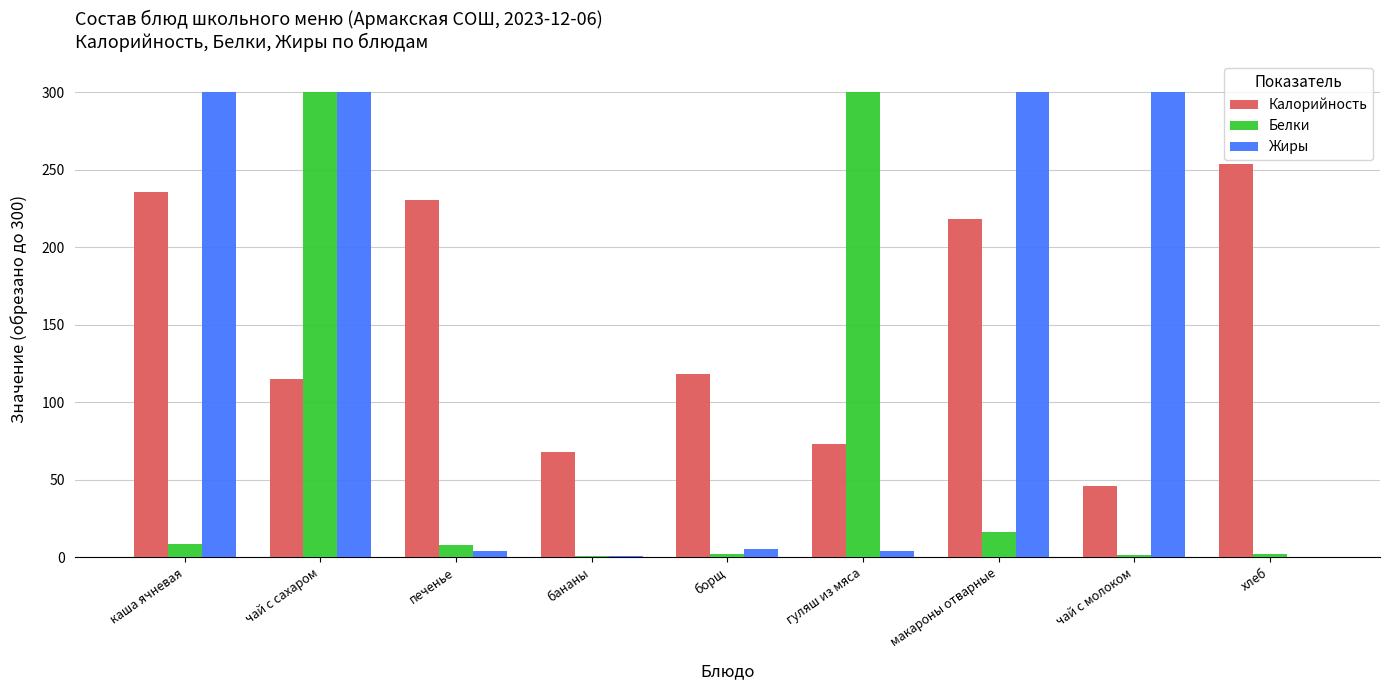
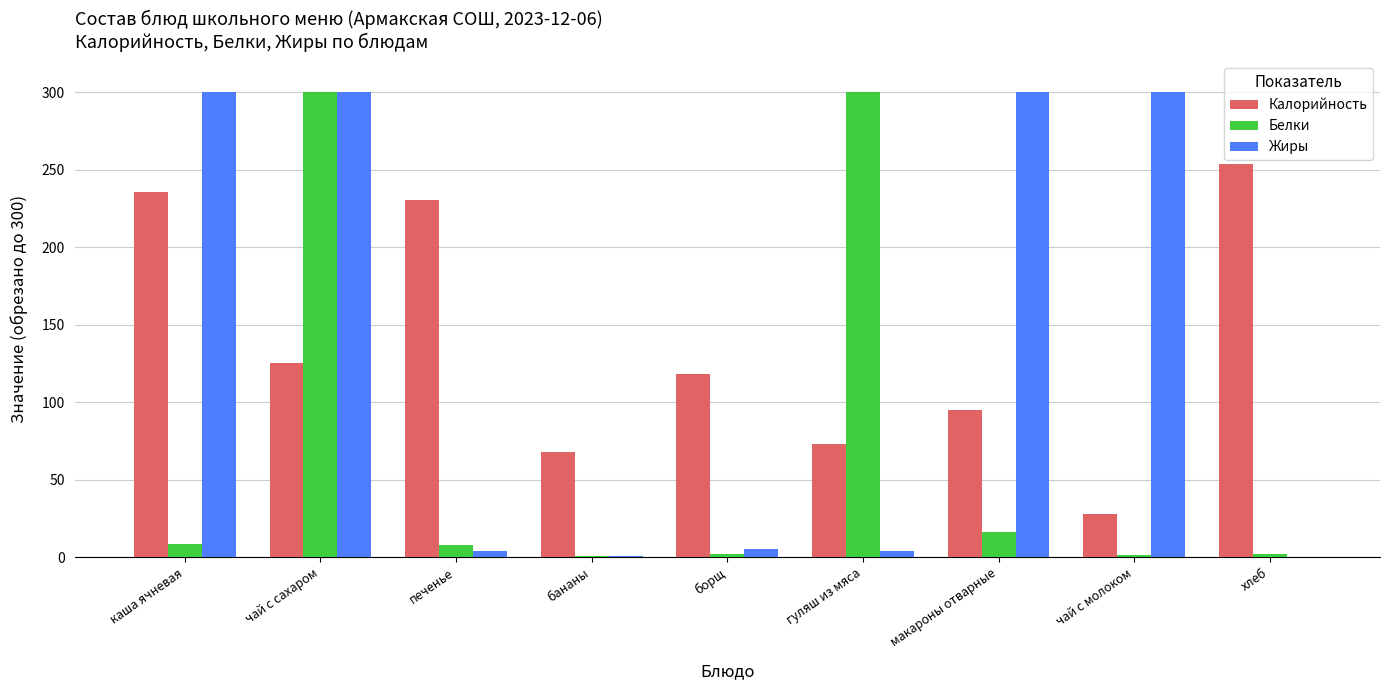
Калорийность, чай с сахаром: 115 -> 125
Калорийность, макароны отварные: 218 -> 95
Калорийность, чай с молоком: 46 -> 28
